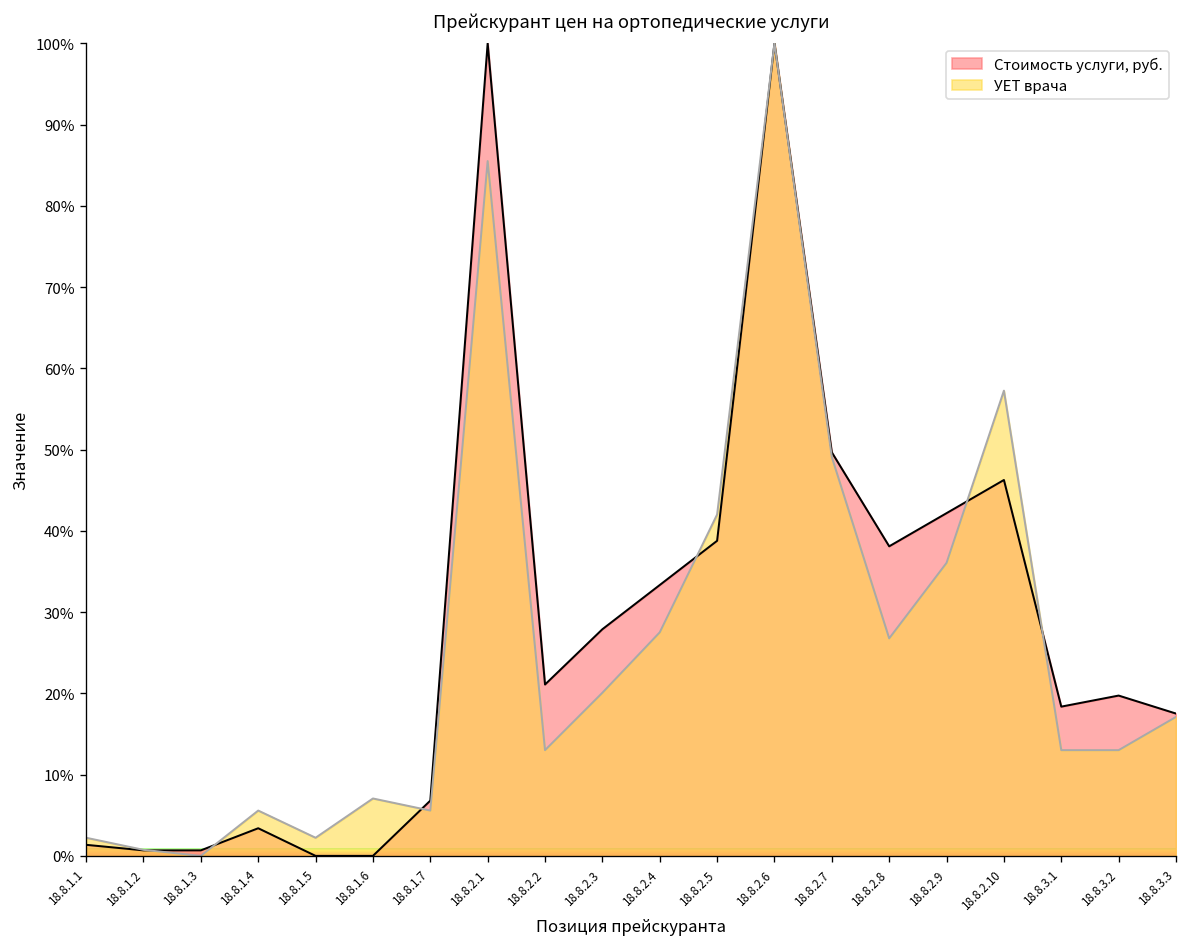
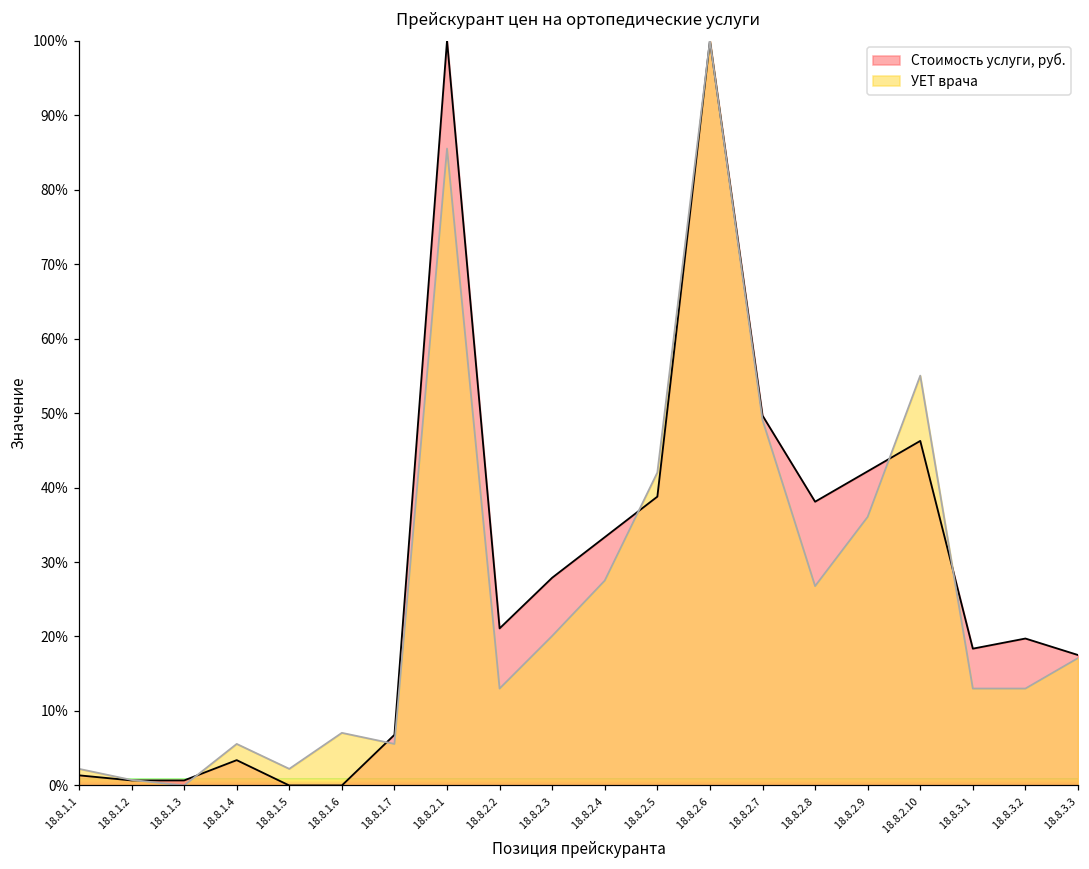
УЕТ врача, 18.8.2.10: 57% -> 55%
